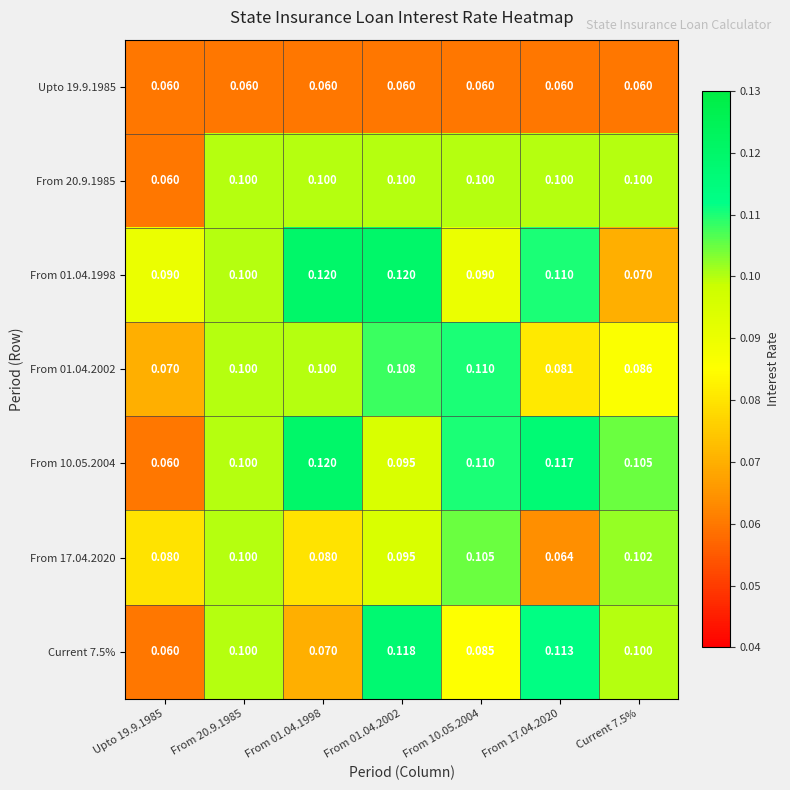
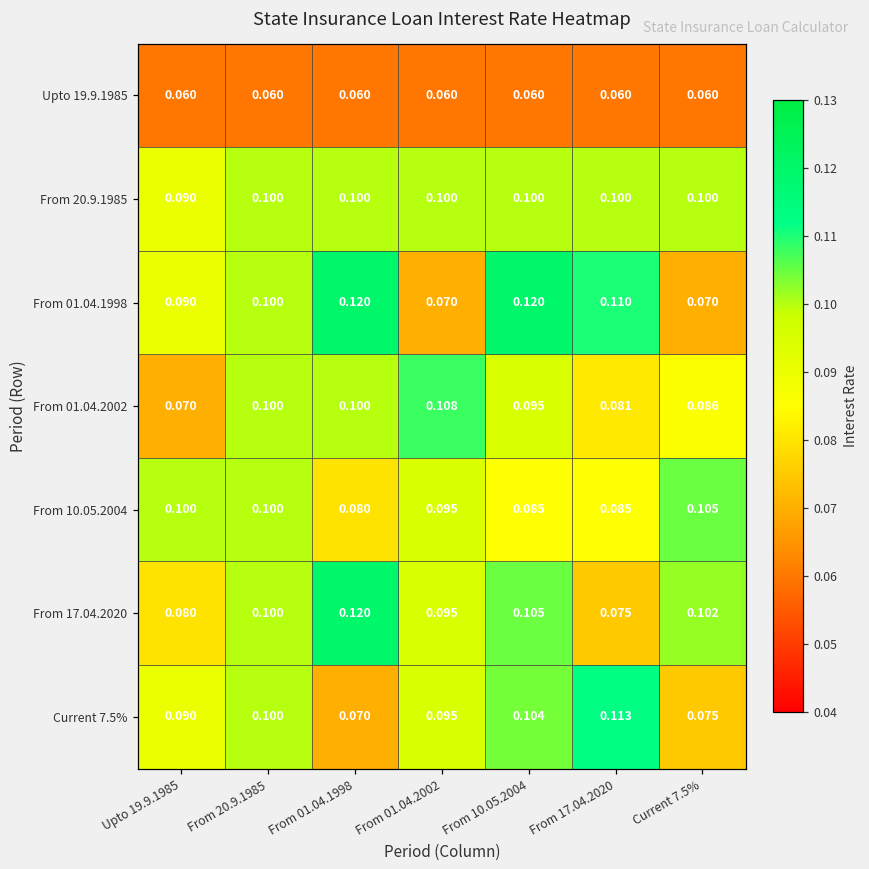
From 20.9.1985, Upto 19.9.1985: 0.060 -> 0.090
From 01.04.1998, From 01.04.2002: 0.120 -> 0.070
From 01.04.1998, From 10.05.2004: 0.090 -> 0.120
From 01.04.2002, From 10.05.2004: 0.110 -> 0.095
From 10.05.2004, Upto 19.9.1985: 0.060 -> 0.100
From 10.05.2004, From 01.04.1998: 0.120 -> 0.080
From 10.05.2004, From 10.05.2004: 0.110 -> 0.085
From 10.05.2004, From 17.04.2020: 0.117 -> 0.085
From 17.04.2020, From 01.04.1998: 0.080 -> 0.120
From 17.04.2020, From 17.04.2020: 0.064 -> 0.075
Current 7.5%, Upto 19.9.1985: 0.060 -> 0.090
Current 7.5%, From 01.04.2002: 0.118 -> 0.095
Current 7.5%, From 10.05.2004: 0.085 -> 0.104
Current 7.5%, Current 7.5%: 0.100 -> 0.075
